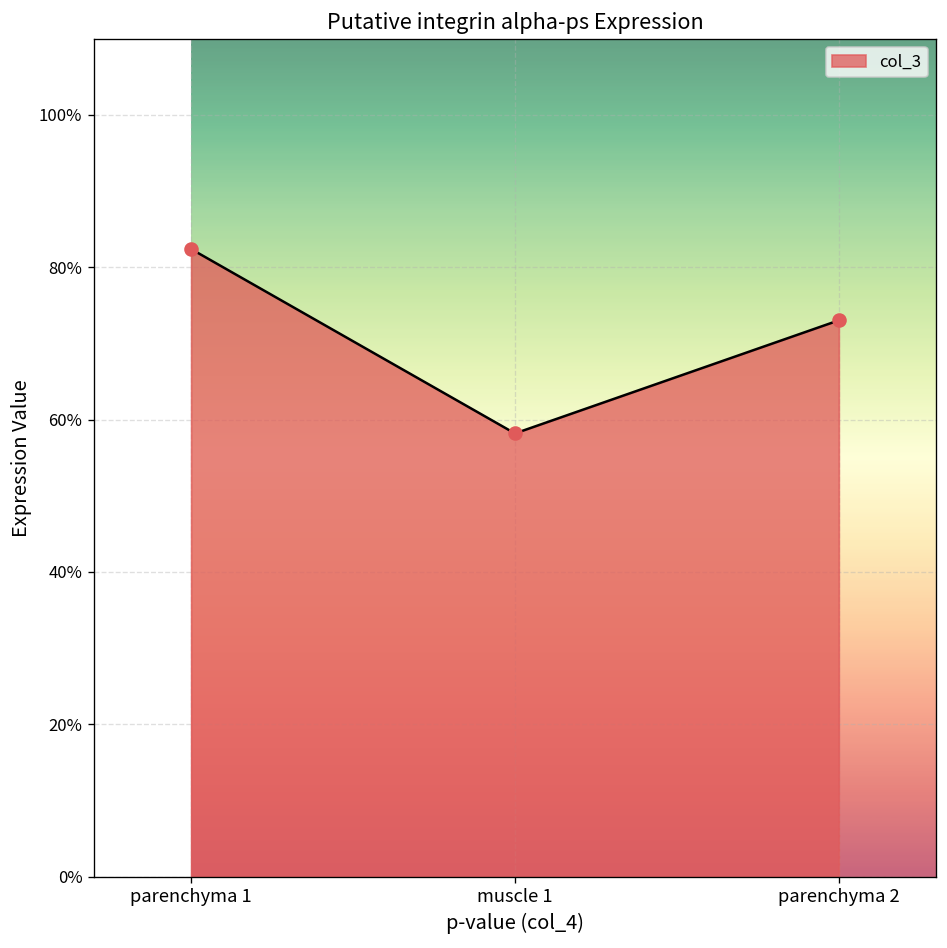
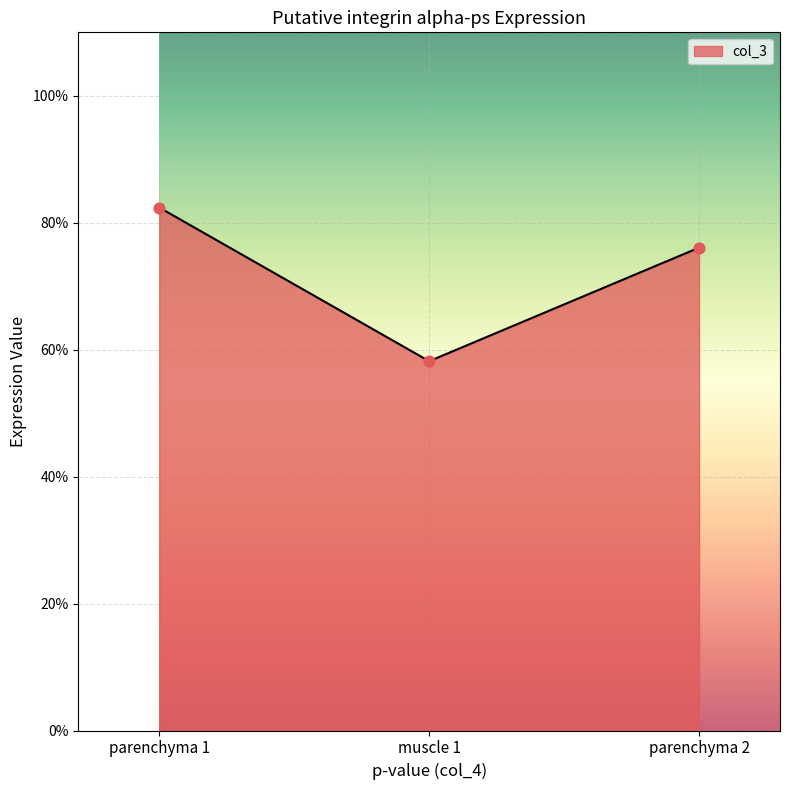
parenchyma 2: 73% -> 76%
